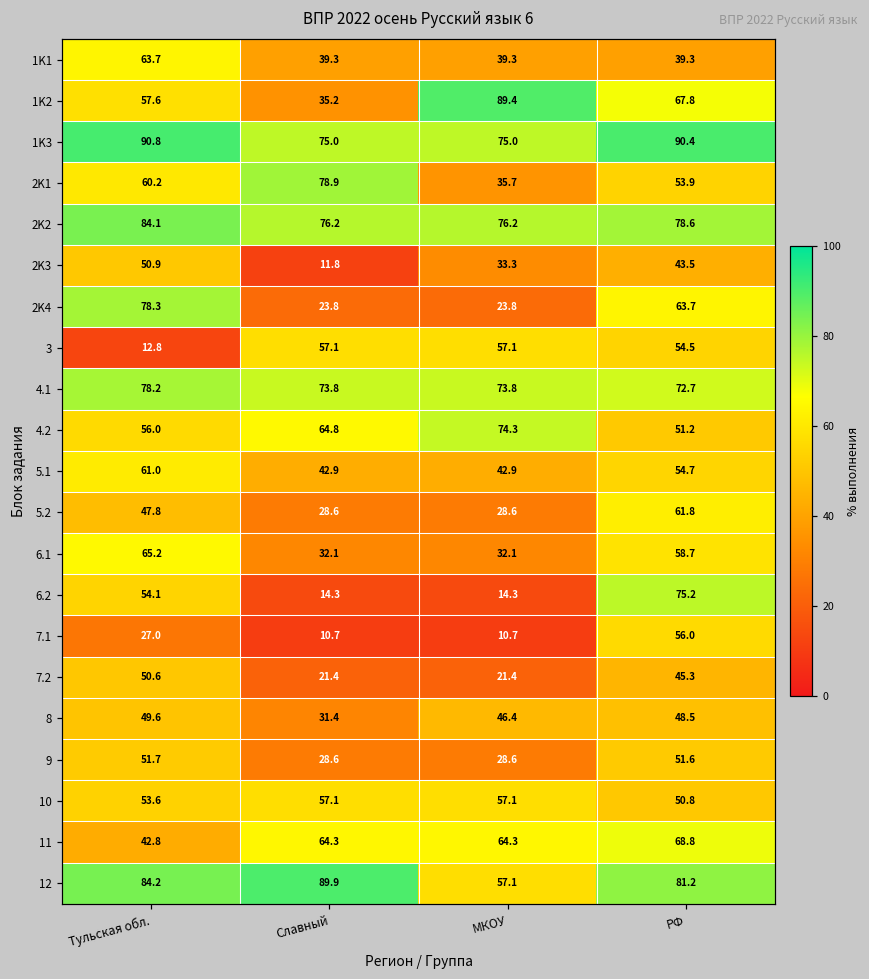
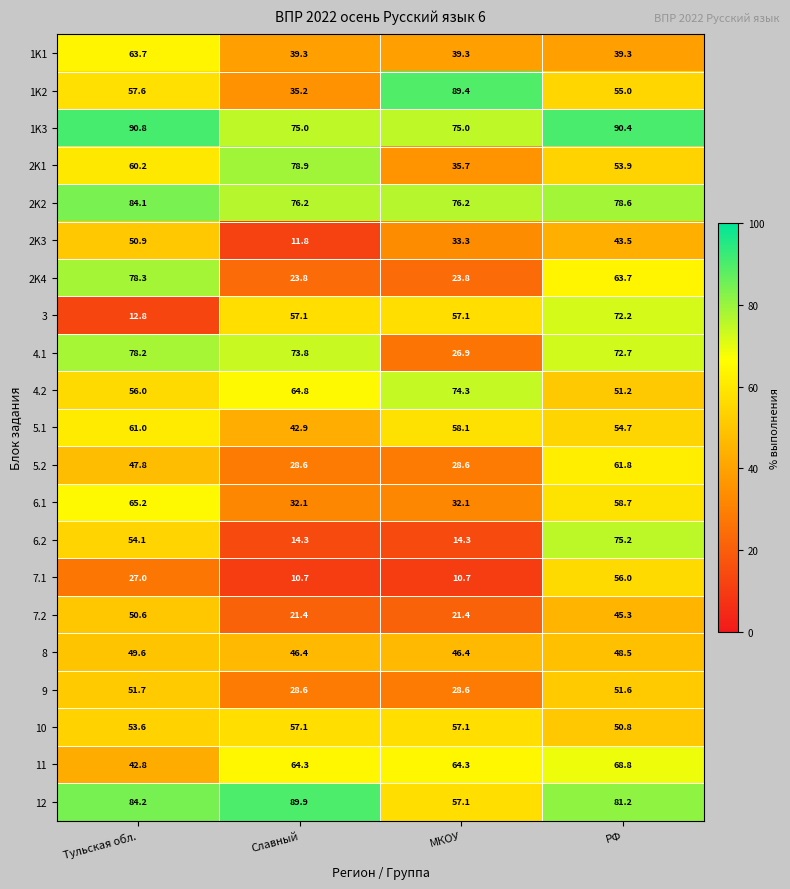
1K2, РФ: 67.8 -> 55.0
3, РФ: 54.5 -> 72.2
4.1, МКОУ: 73.8 -> 26.9
5.1, МКОУ: 42.9 -> 58.1
8, Славный: 31.4 -> 46.4
